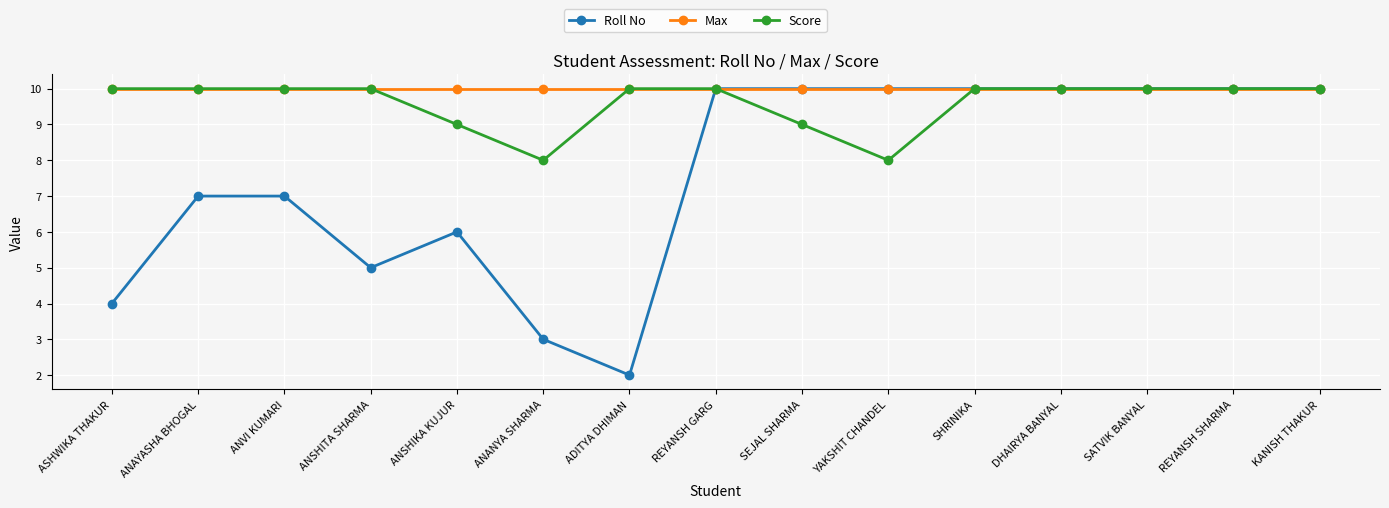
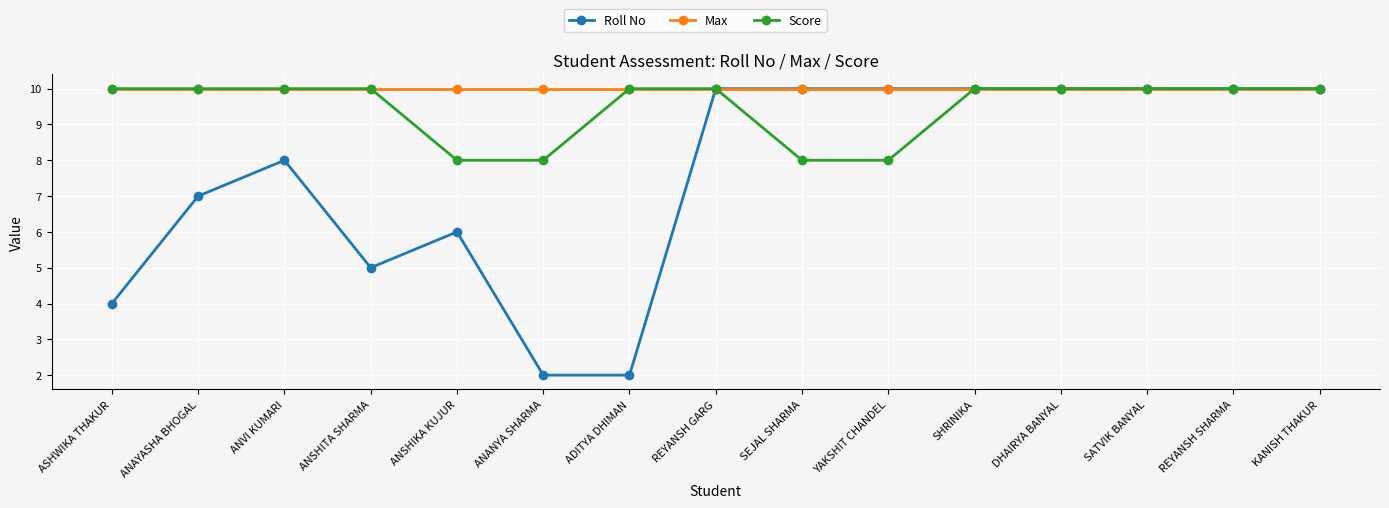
Roll No, ANVI KUMARI: 7 -> 8
Score, ANSHIKA KUJUR: 9 -> 8
Roll No, ANANYA SHARMA: 3 -> 2
Score, SEJAL SHARMA: 9 -> 8
